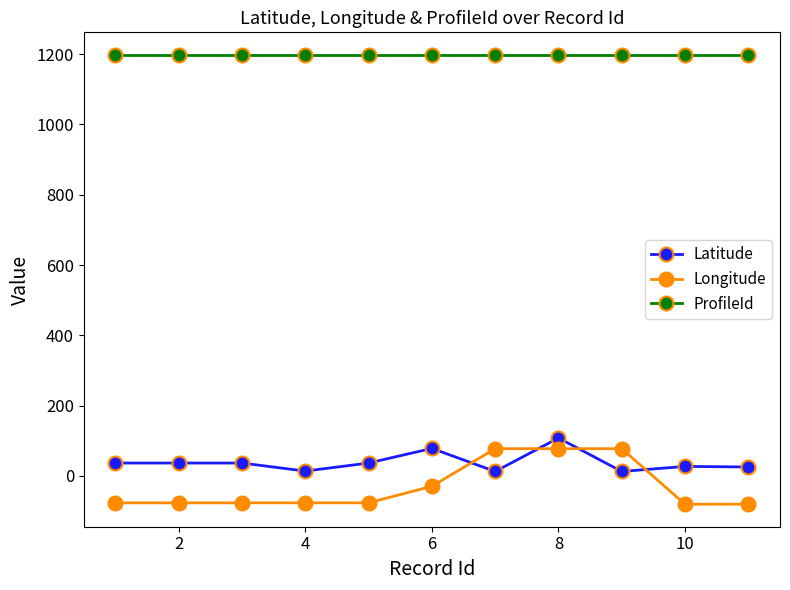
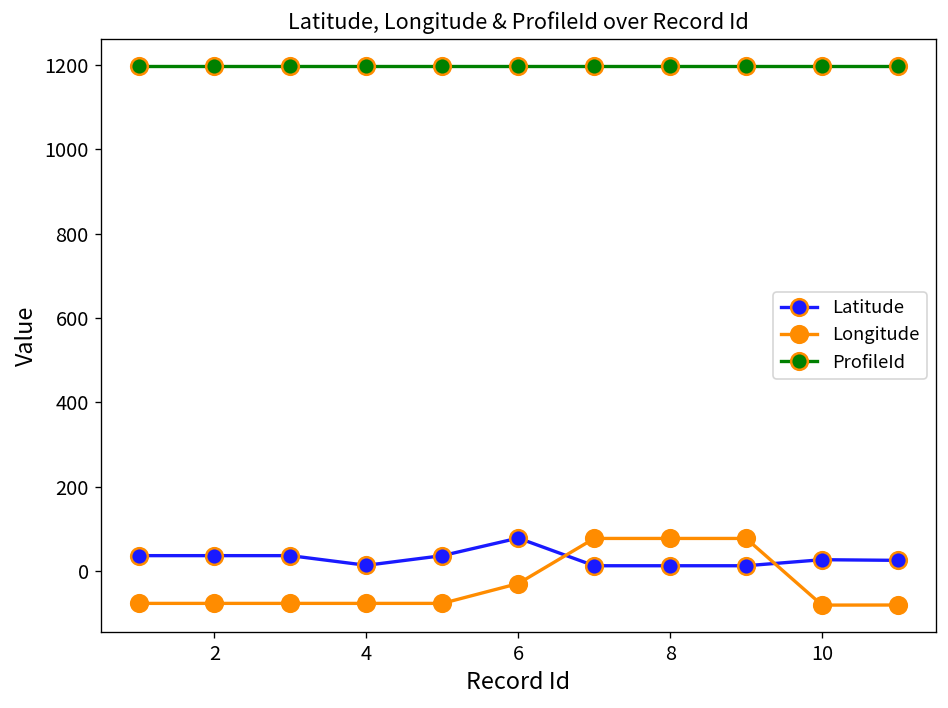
Latitude, 8: 110 -> 10
